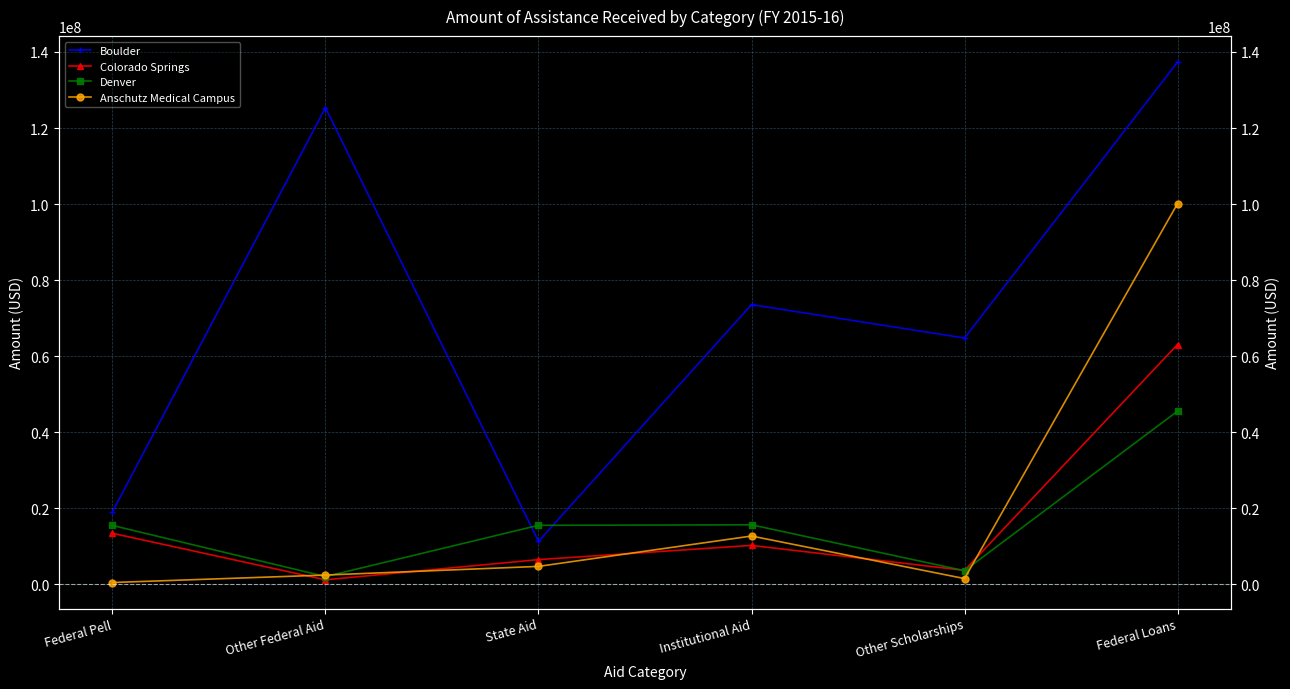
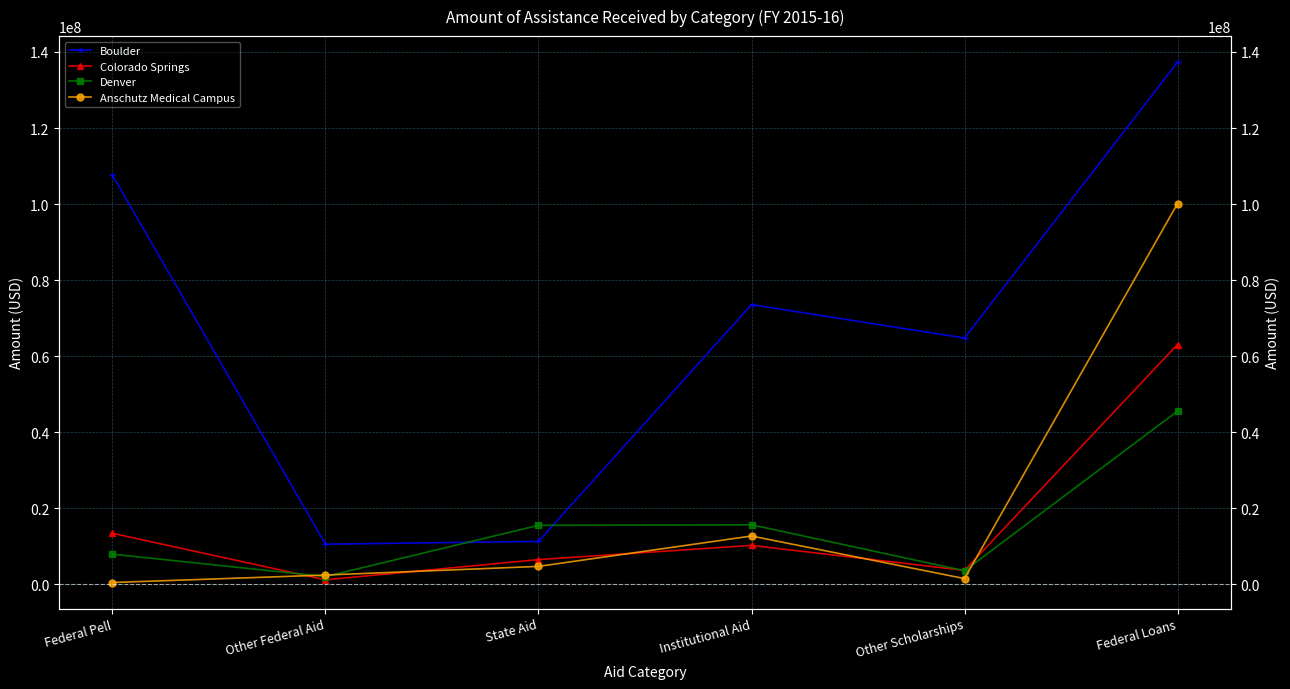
Boulder, Federal Pell: 19000000 -> 108000000
Denver, Federal Pell: 15000000 -> 8000000
Boulder, Other Federal Aid: 125000000 -> 11000000
